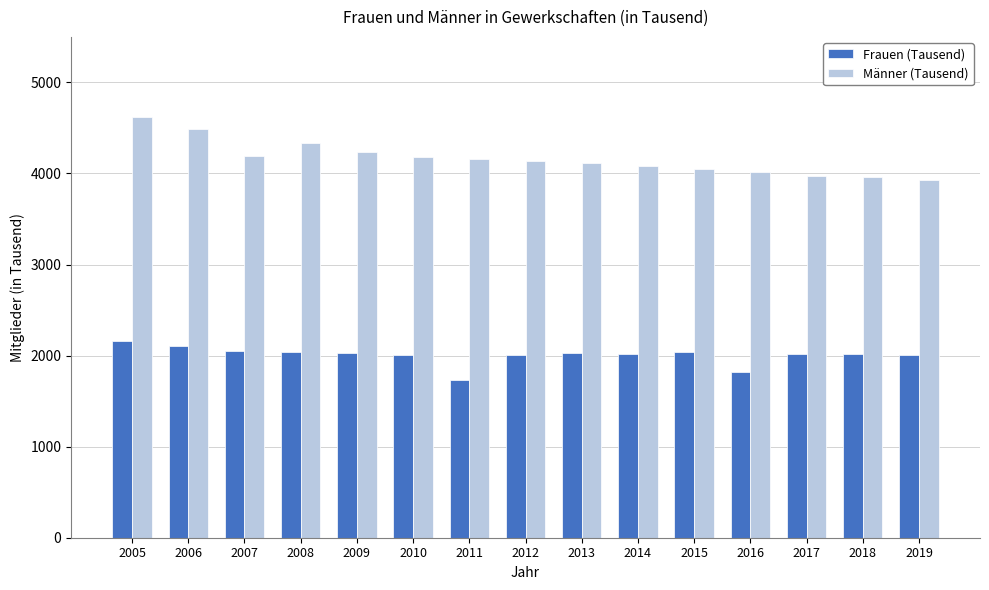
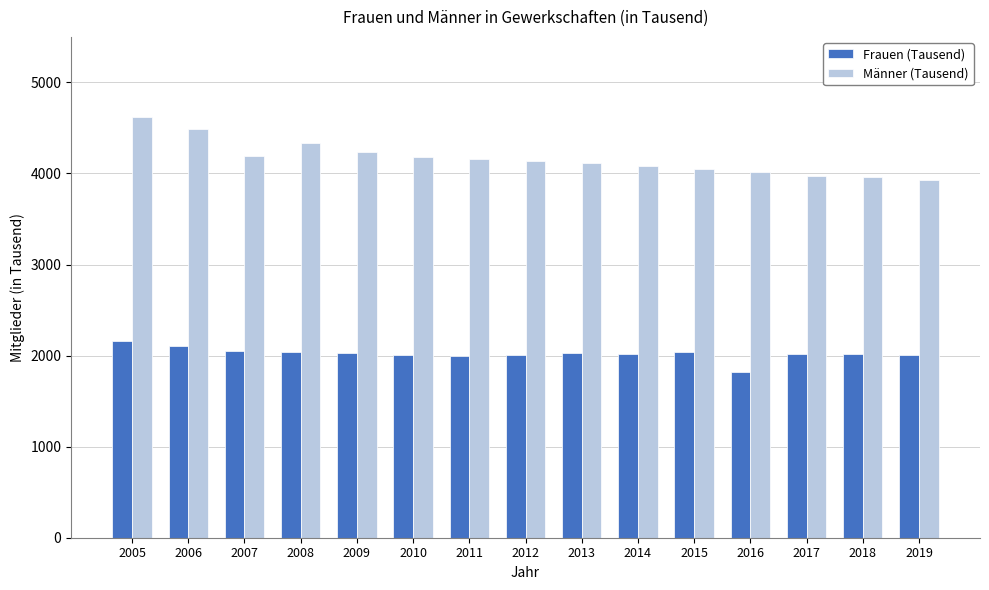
Frauen (Tausend), 2011: 1700 -> 2000
